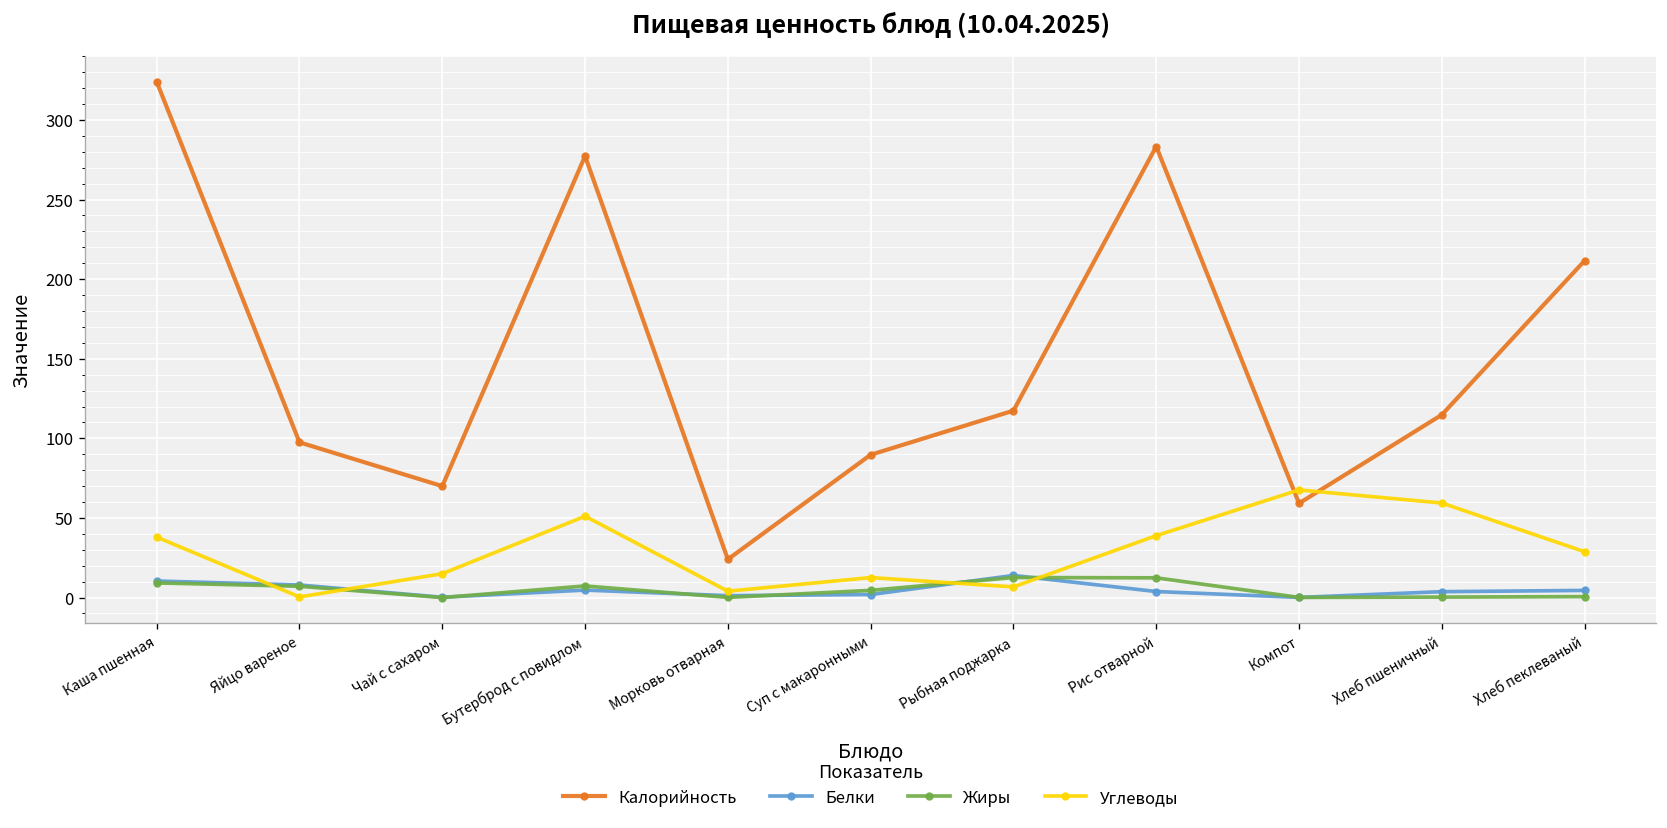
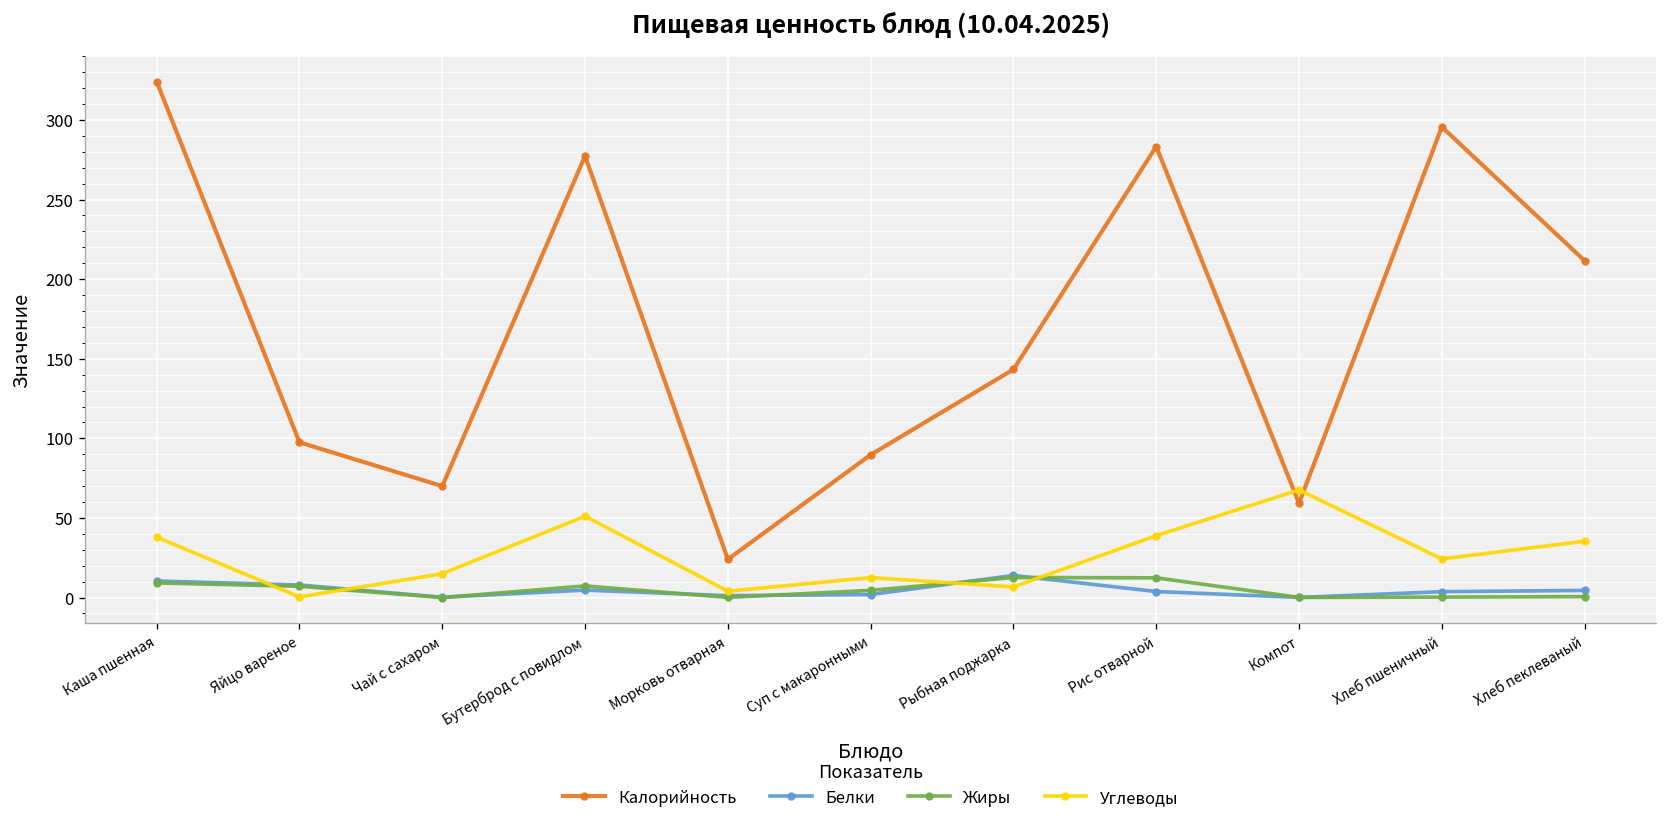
Калорийность, Рыбная поджарка: 117 -> 143
Калорийность, Хлеб пшеничный: 115 -> 296
Углеводы, Хлеб пшеничный: 59 -> 24
Углеводы, Хлеб пеклеваный: 29 -> 35
